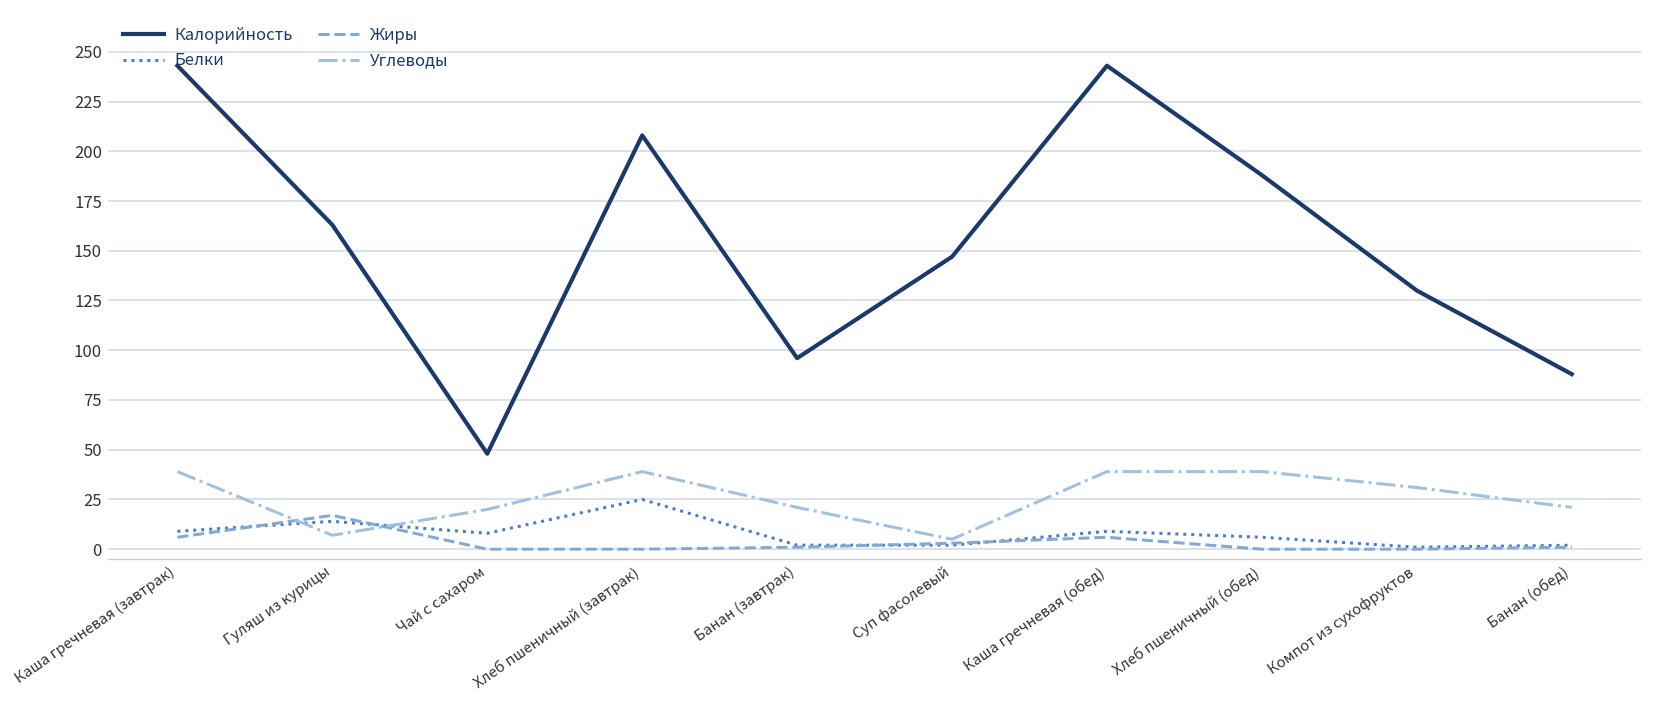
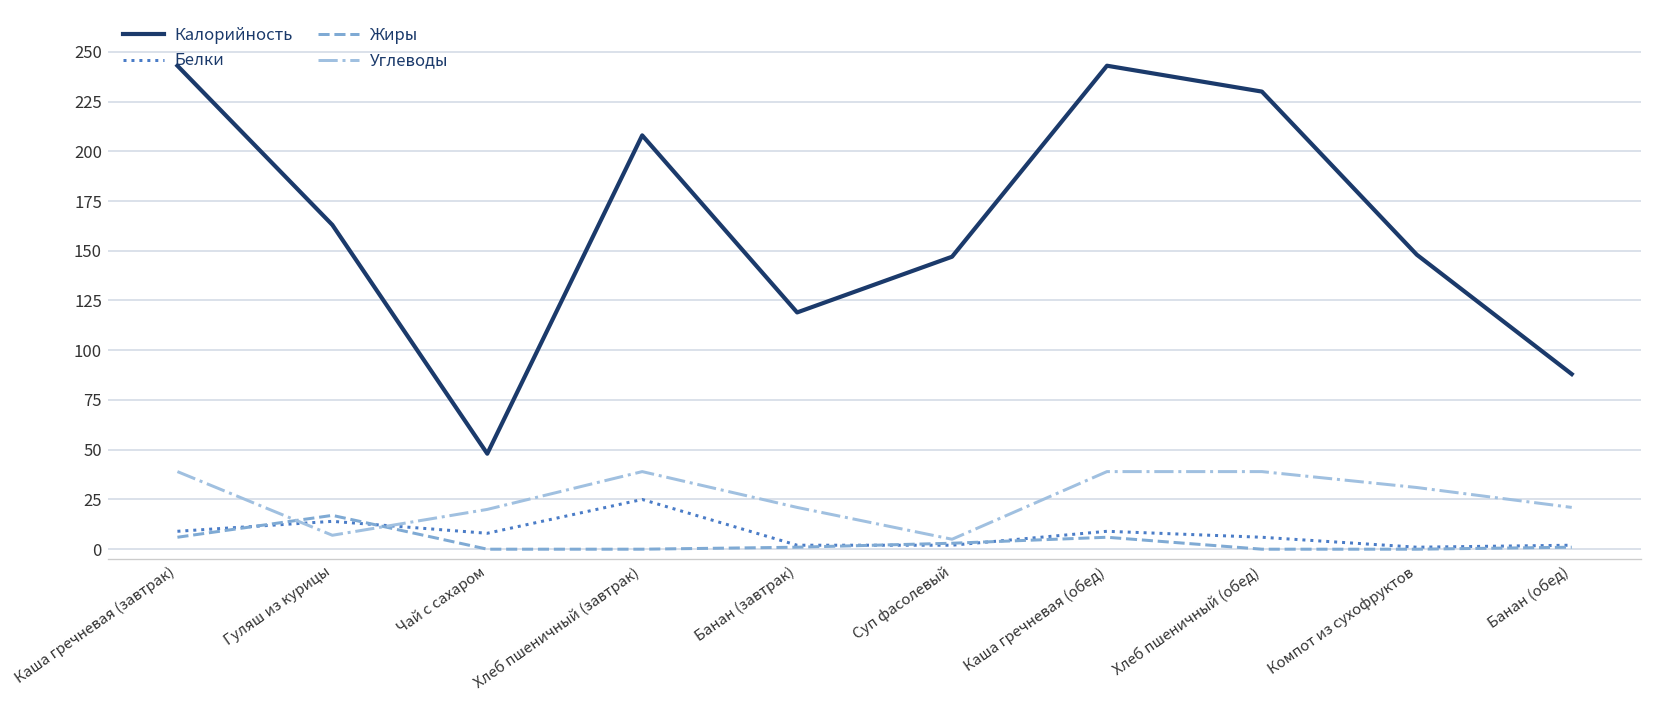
Калорийность, Банан (завтрак): 96 -> 119
Калорийность, Хлеб пшеничный (обед): 188 -> 230
Калорийность, Компот из сухофруктов: 130 -> 148
